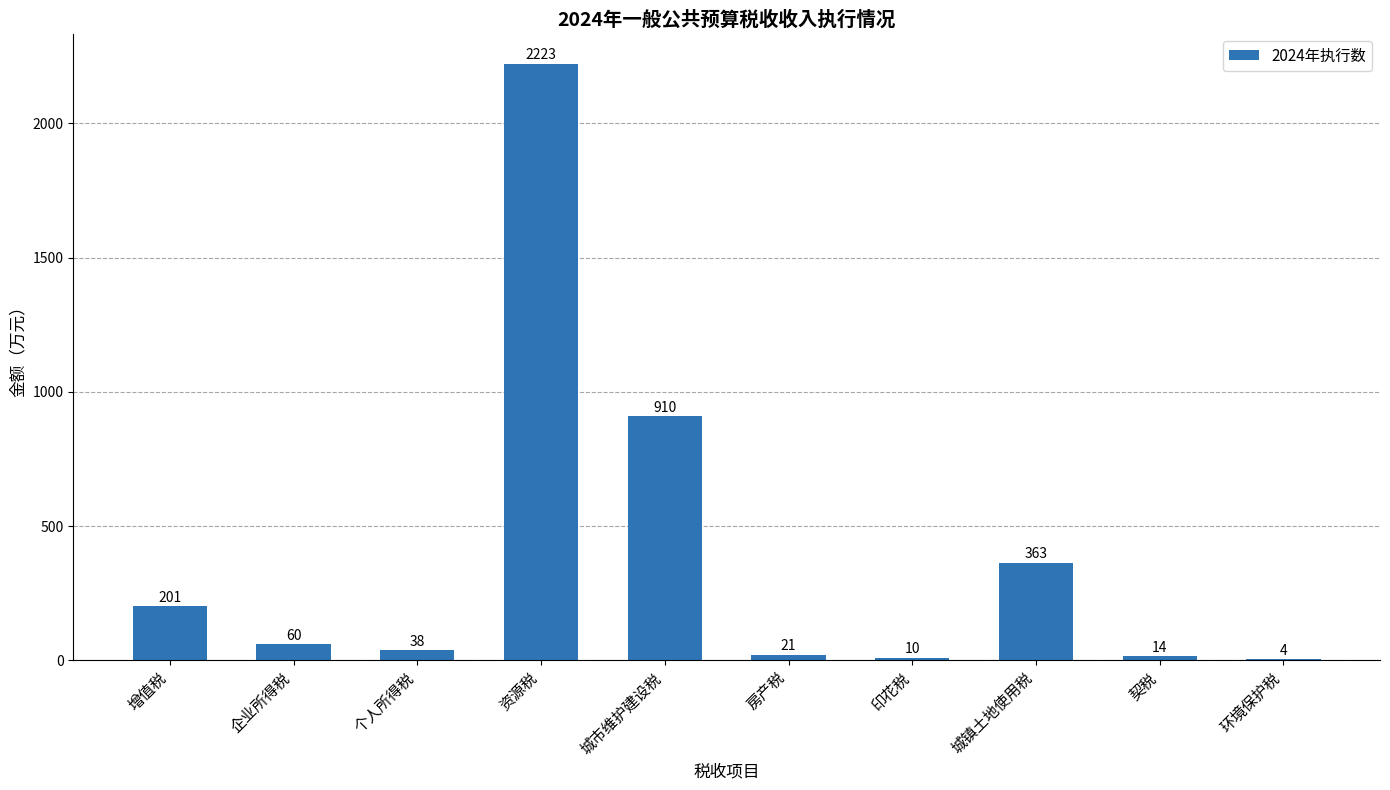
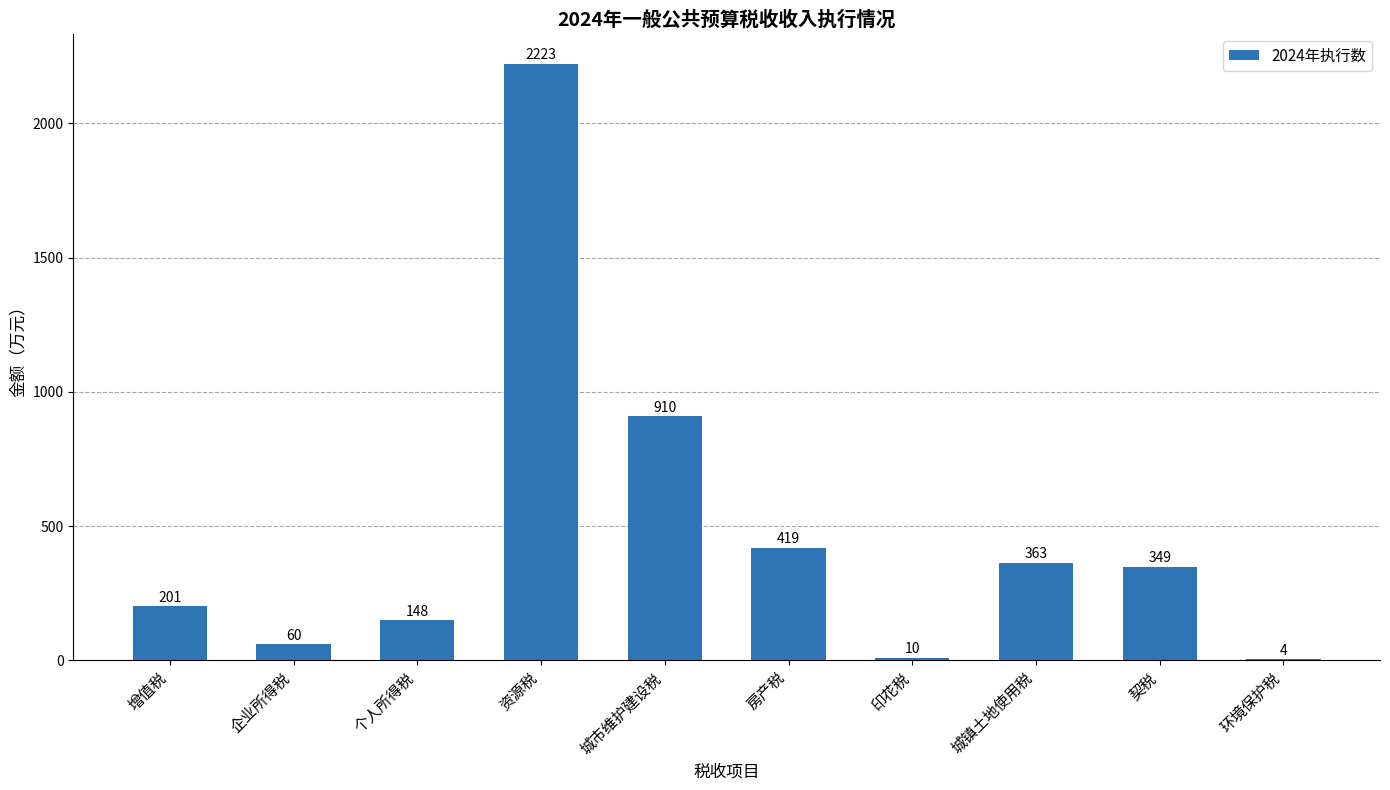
个人所得税: 38 -> 148
房产税: 21 -> 419
契税: 14 -> 349
